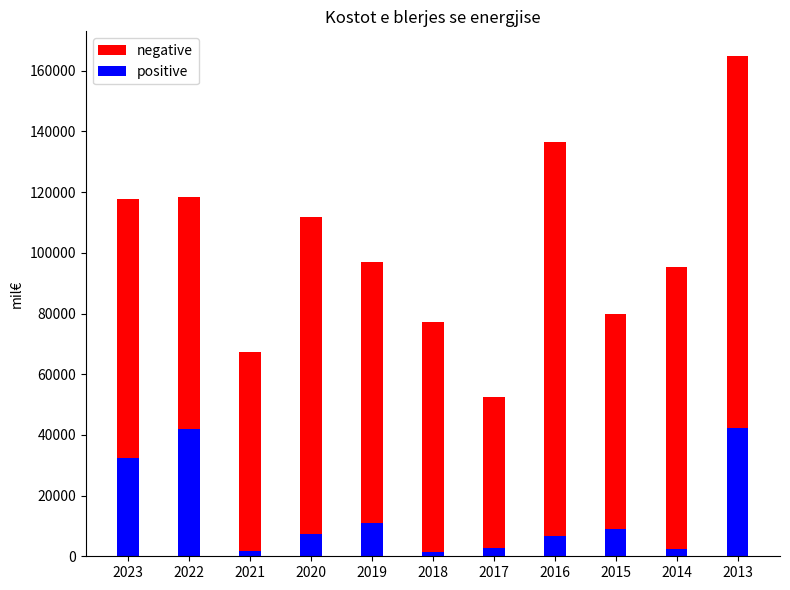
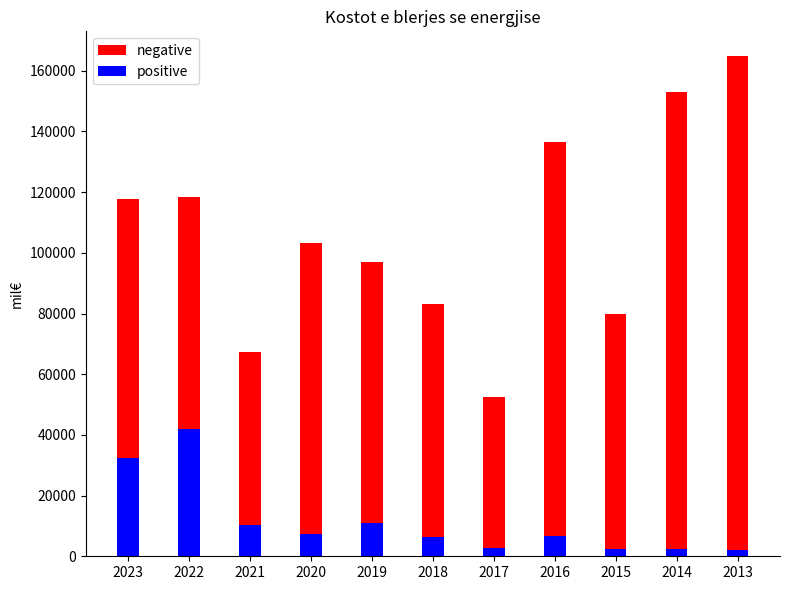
positive, 2021: 2000 -> 10000
negative, 2020: 112000 -> 103000
negative, 2018: 77000 -> 83000
positive, 2018: 1000 -> 6000
positive, 2015: 9000 -> 2000
negative, 2014: 95000 -> 153000
positive, 2013: 42000 -> 2000
